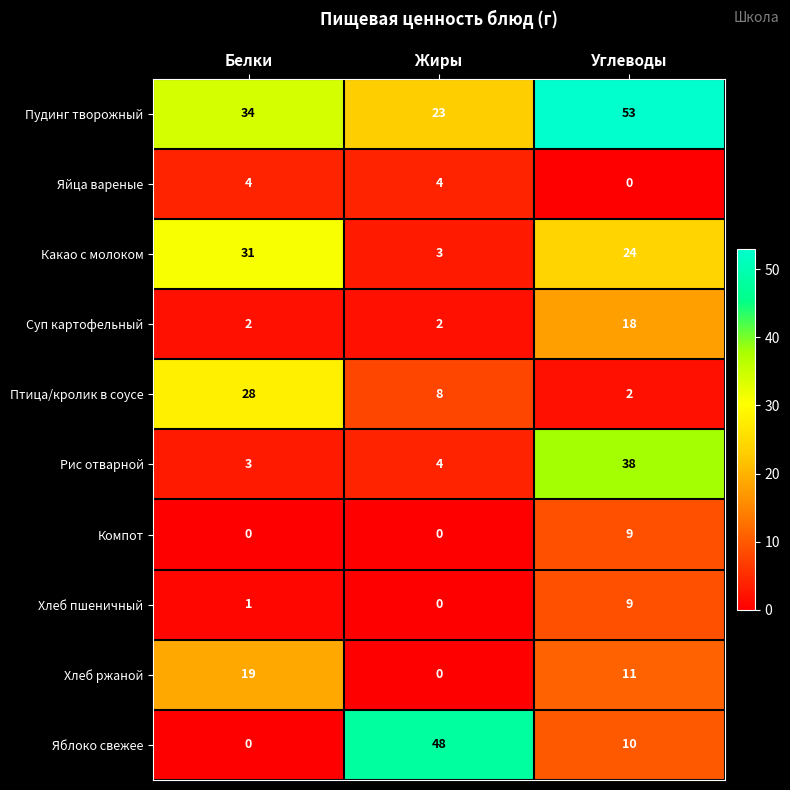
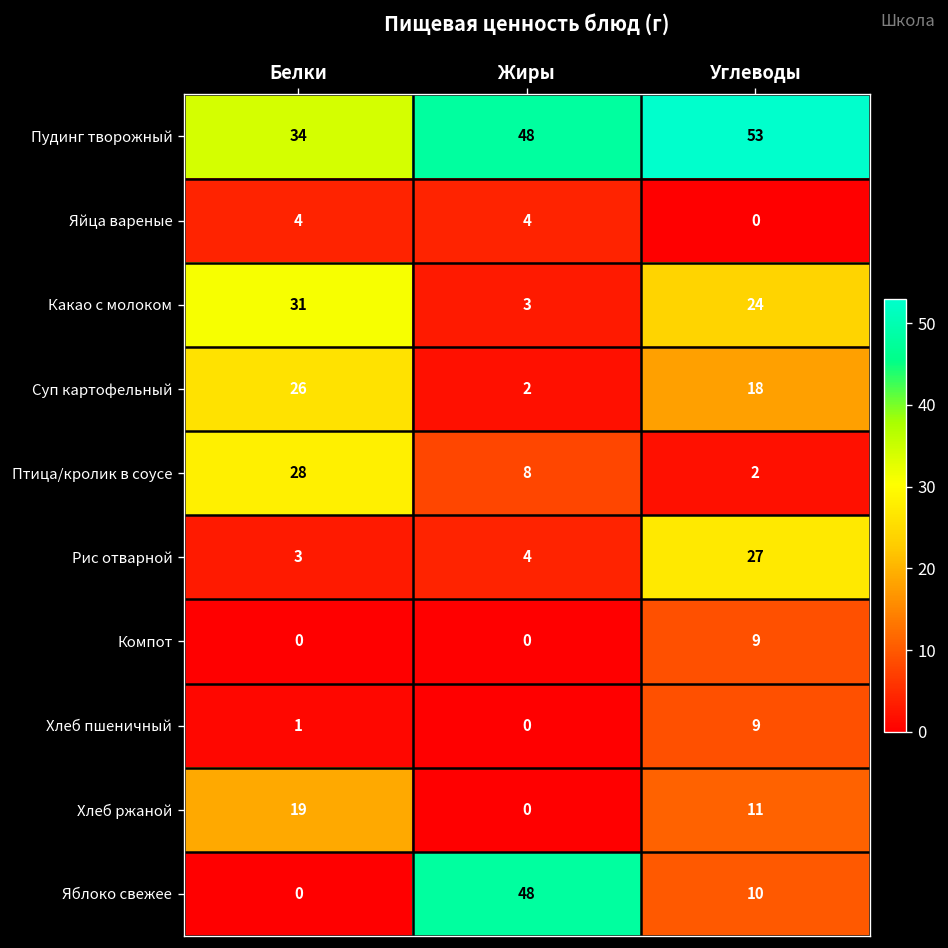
Пудинг творожный, Жиры: 23 -> 48
Суп картофельный, Белки: 2 -> 26
Рис отварной, Углеводы: 38 -> 27
